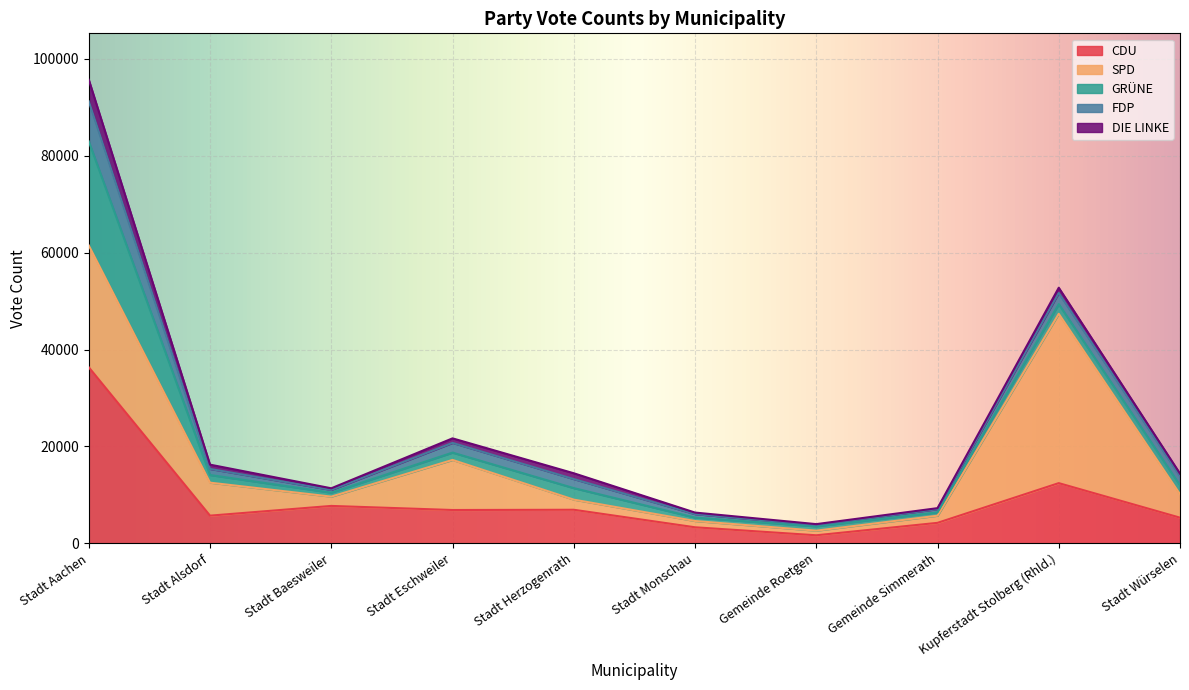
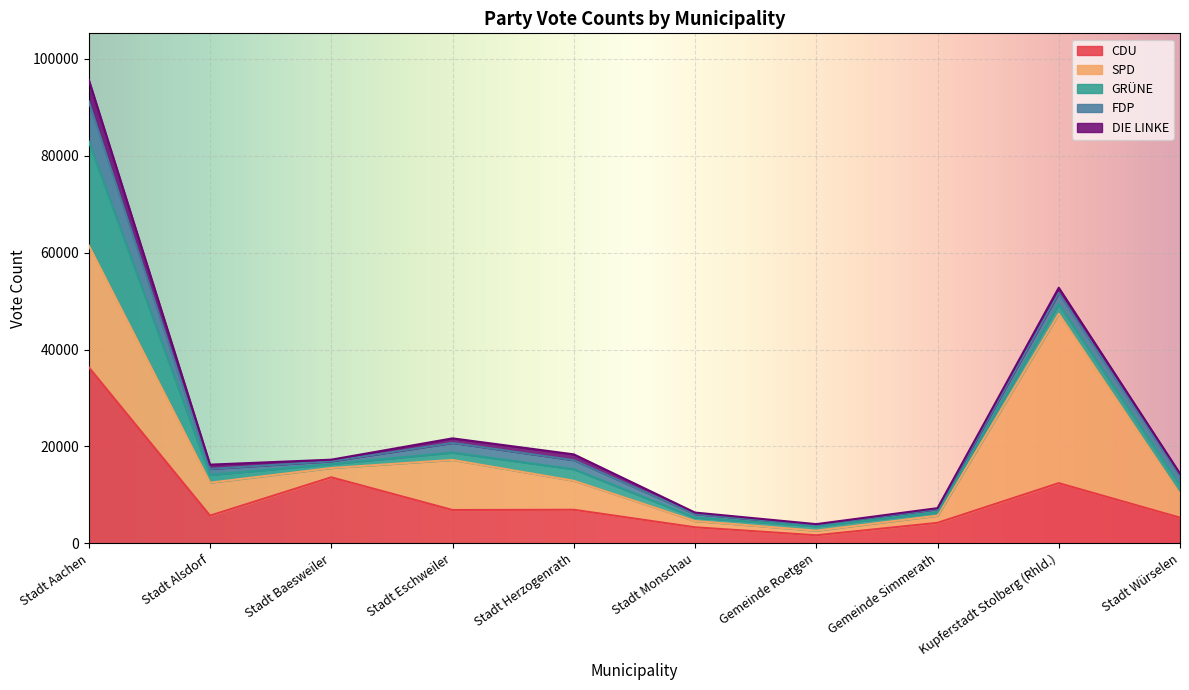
CDU, Stadt Baesweiler: 8000 -> 14000
SPD, Stadt Herzogenrath: 2000 -> 6000
